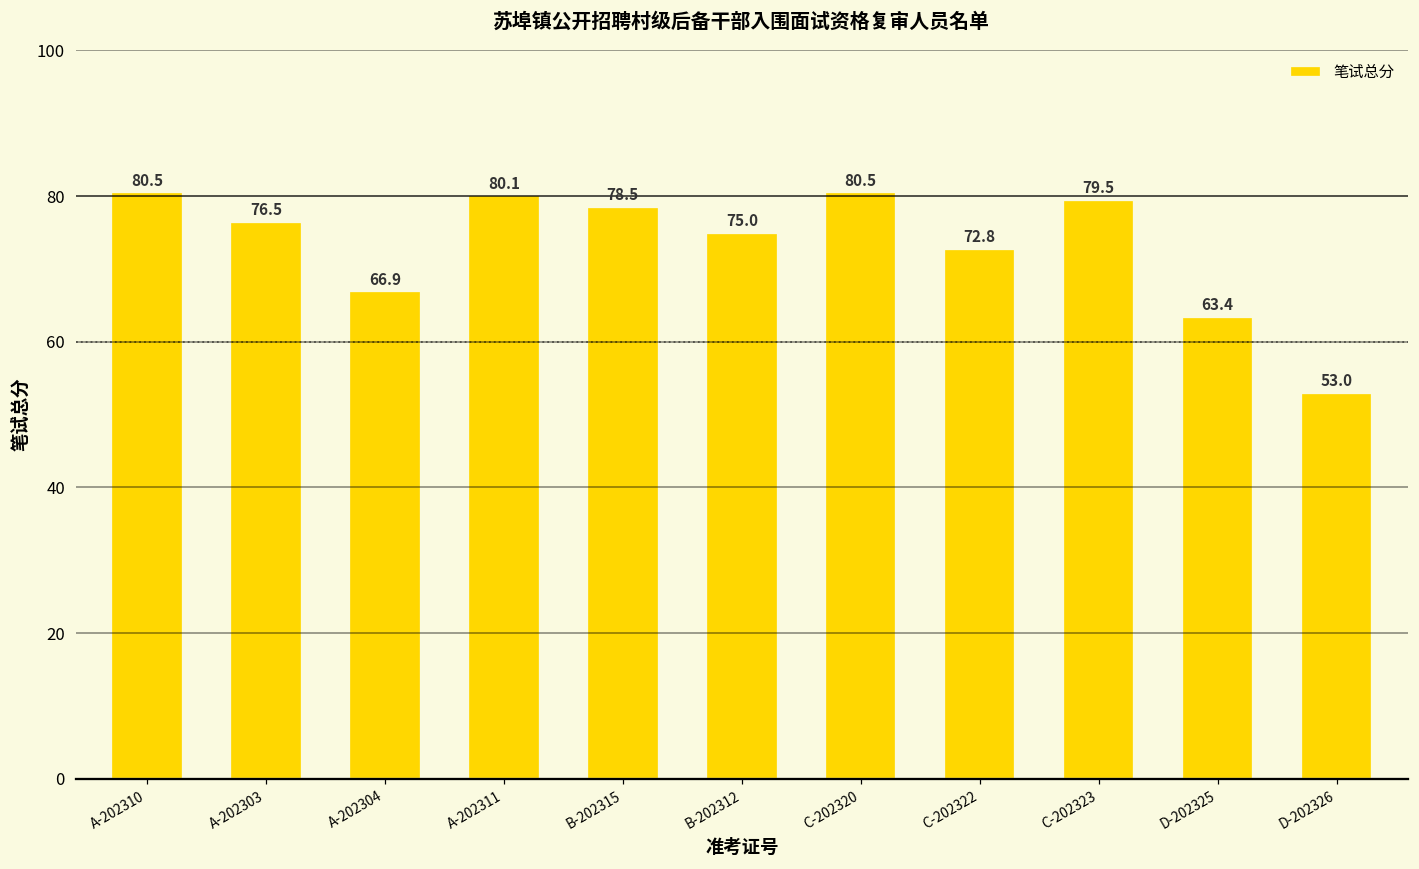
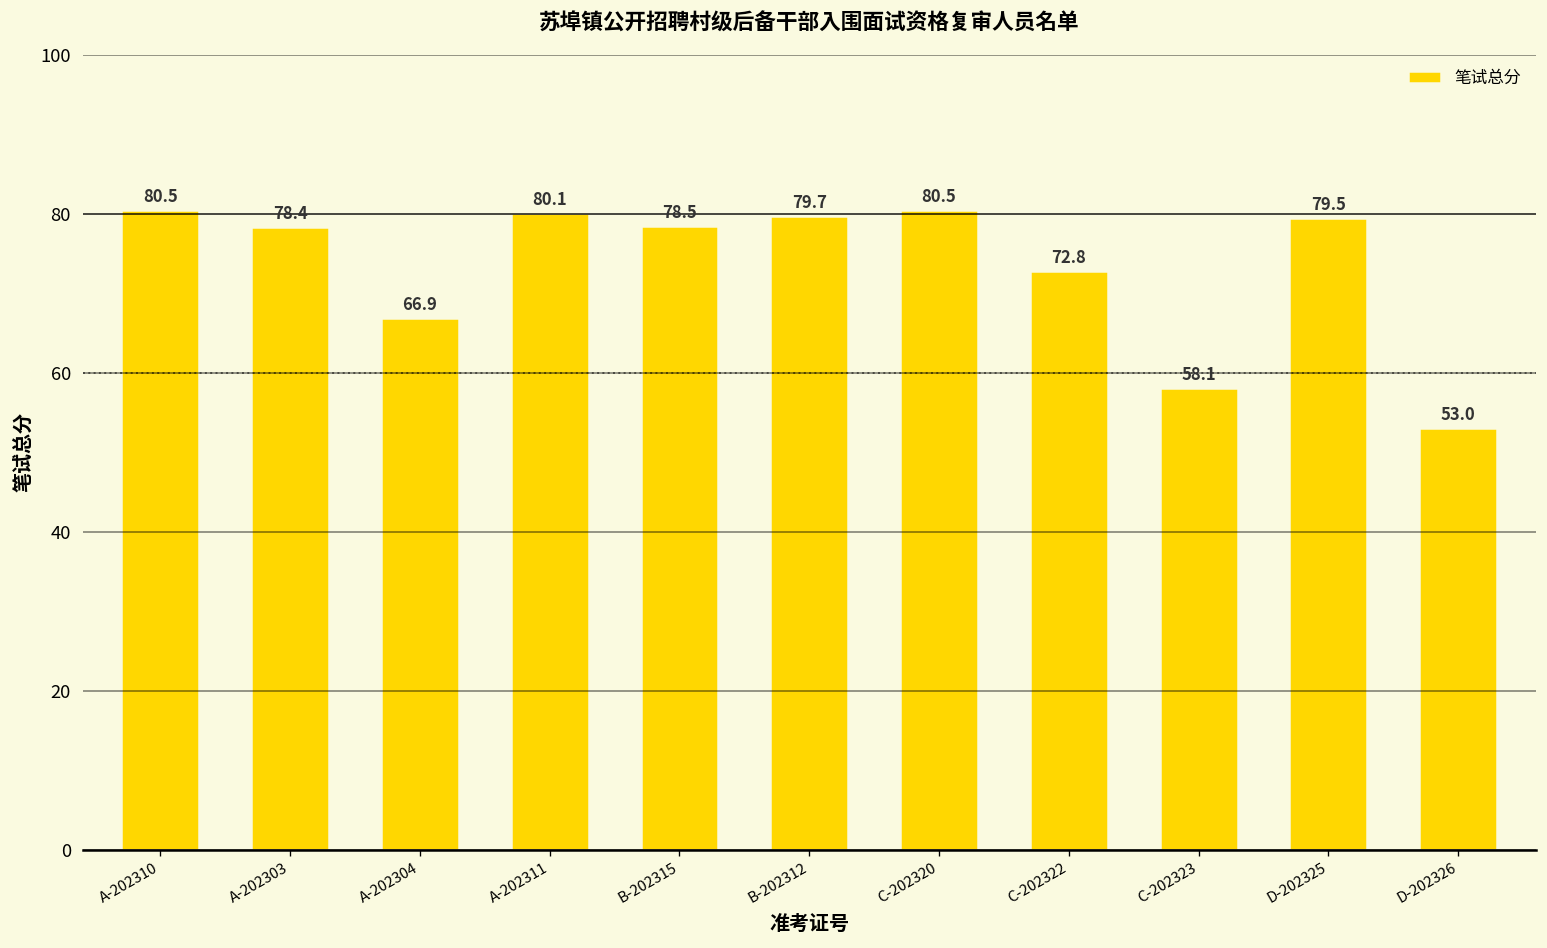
A-202303: 76.5 -> 78.4
B-202312: 75.0 -> 79.7
C-202323: 79.5 -> 58.1
D-202325: 63.4 -> 79.5
